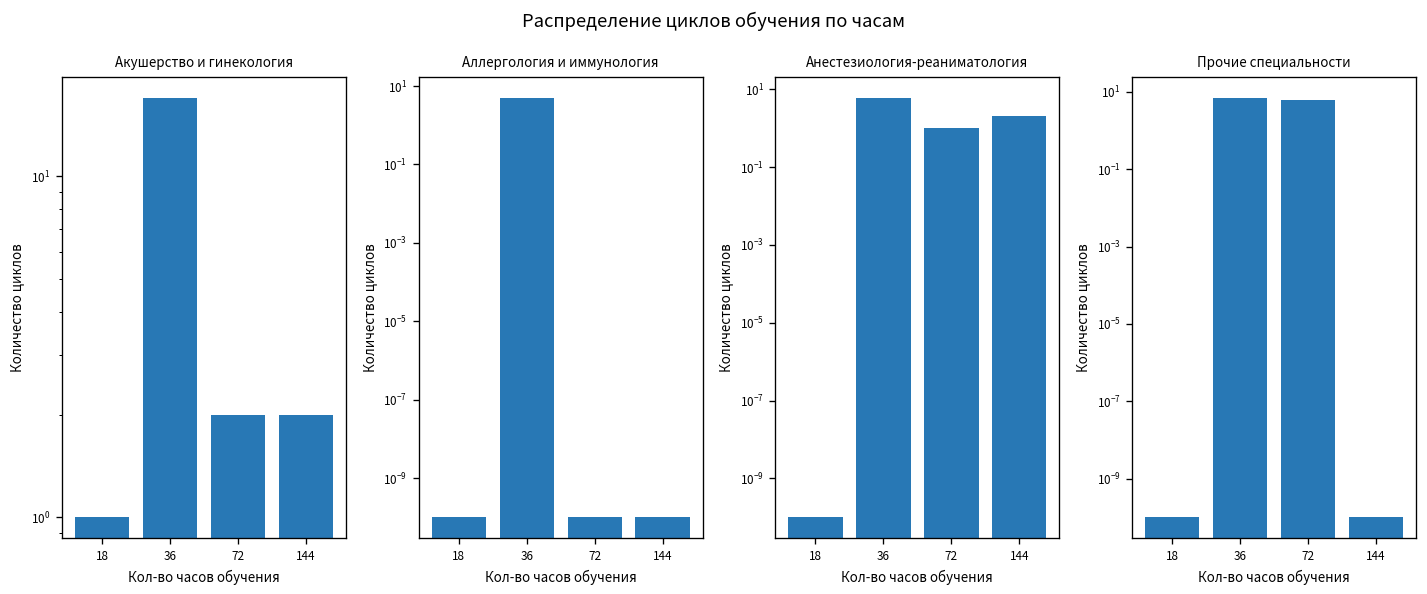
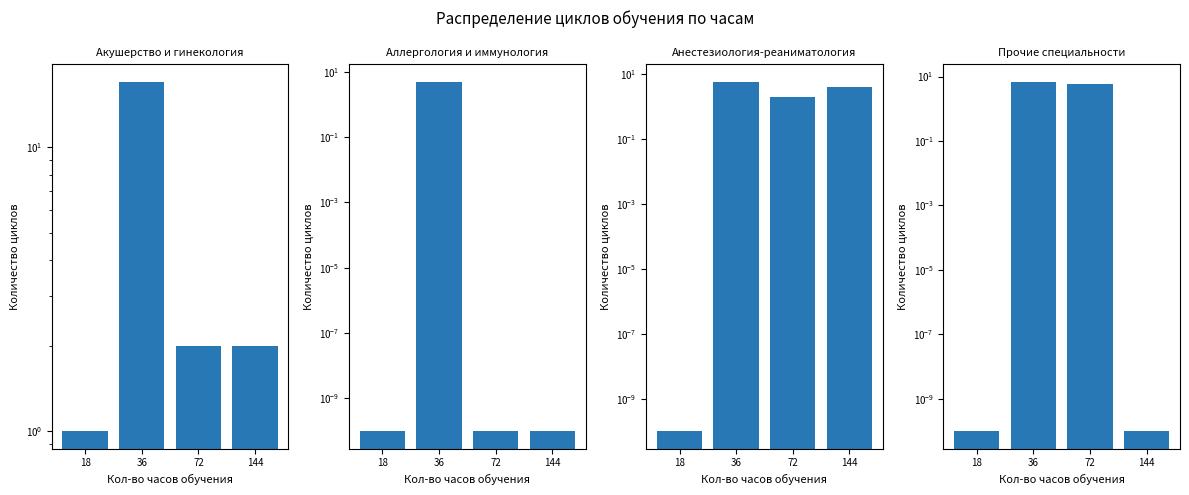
Анестезиология-реаниматология, 72: 1.0 -> 2
Анестезиология-реаниматология, 144: 2 -> 4
